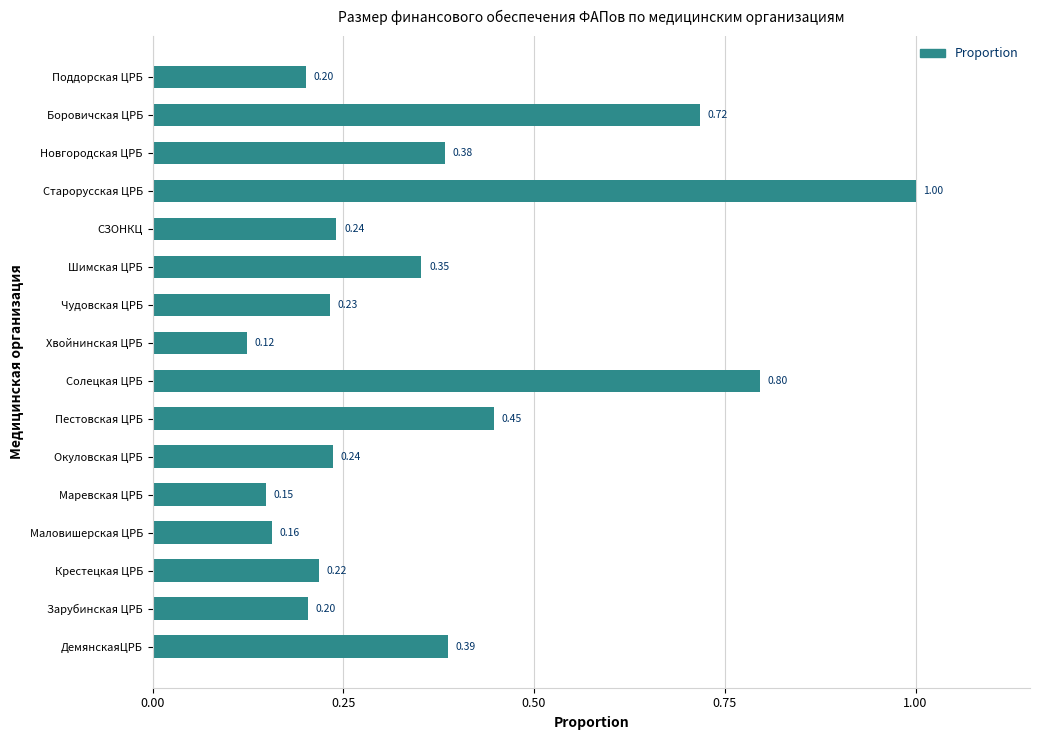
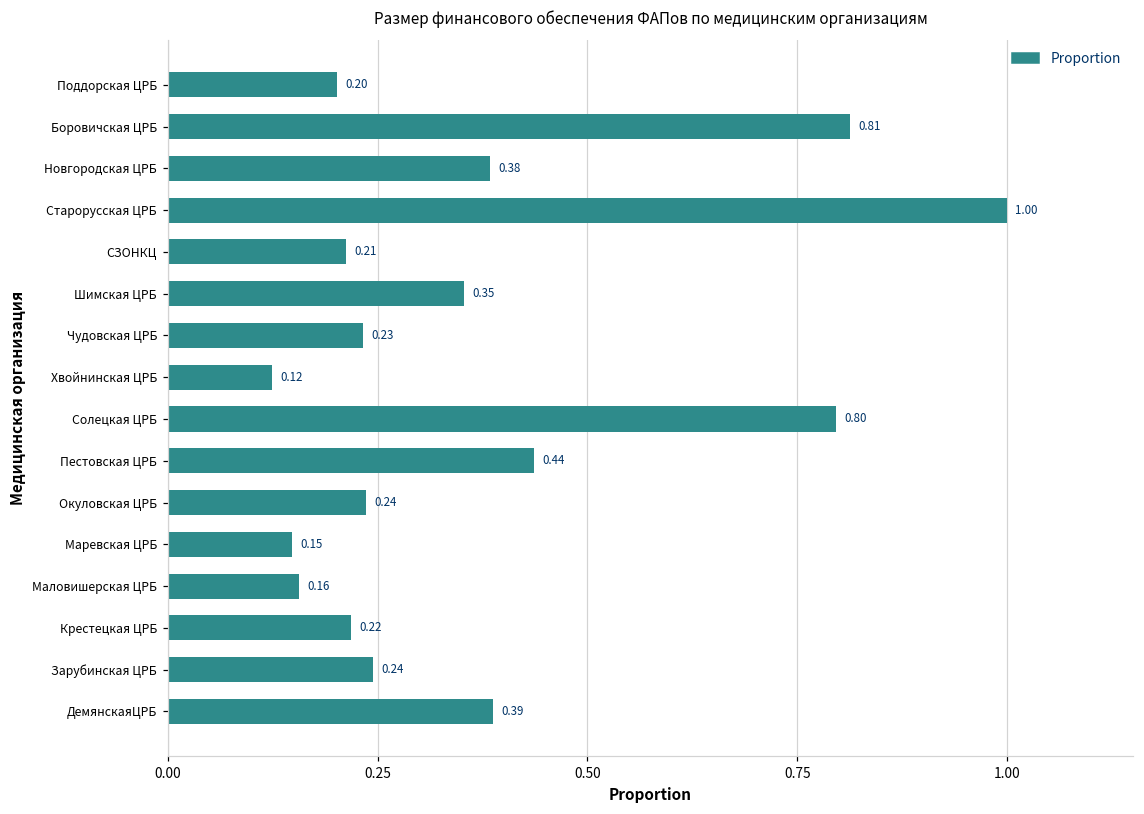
Боровичская ЦРБ: 0.72 -> 0.81
СЗОНКЦ: 0.24 -> 0.21
Пестовская ЦРБ: 0.45 -> 0.44
Зарубинская ЦРБ: 0.20 -> 0.24
